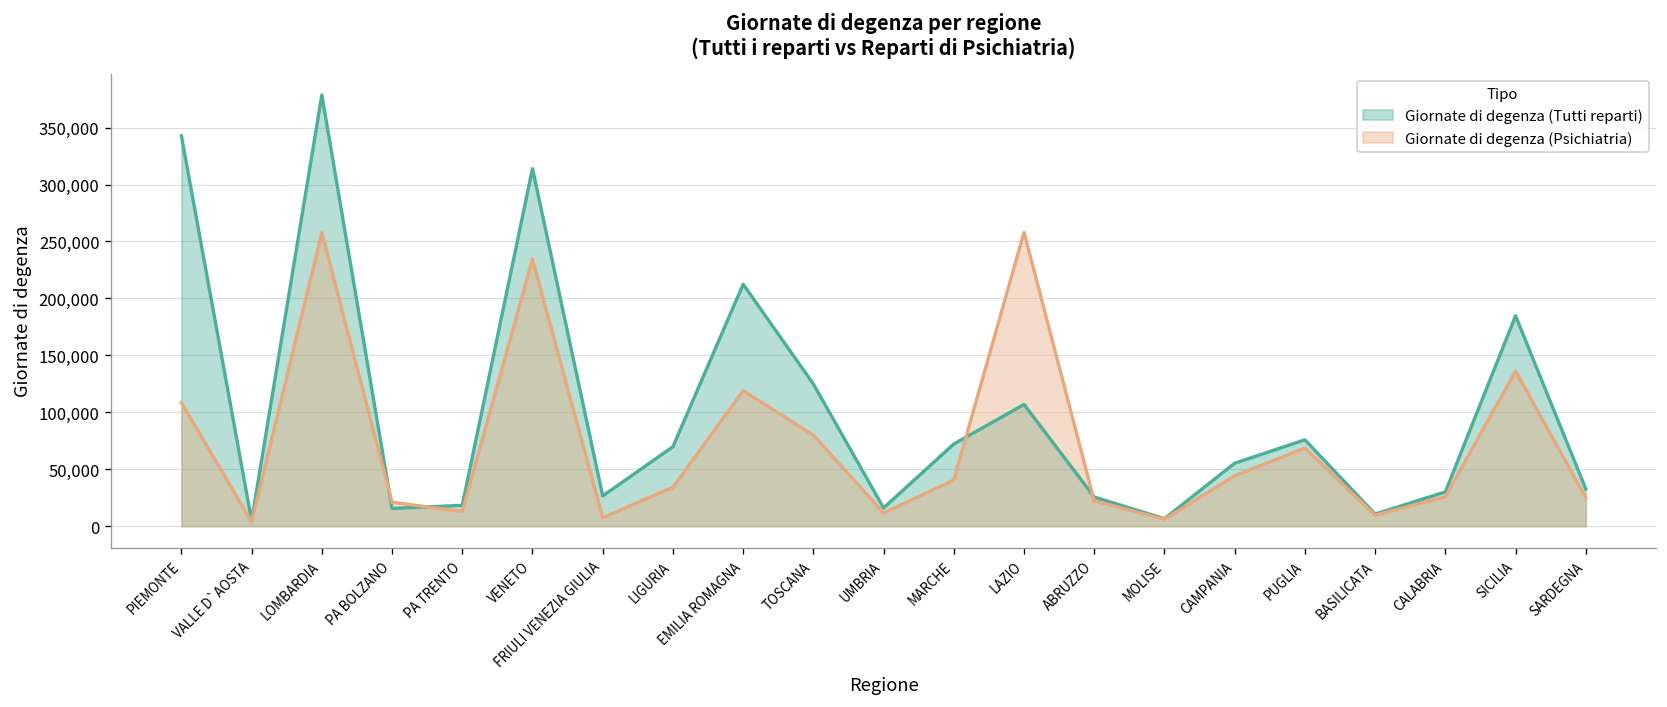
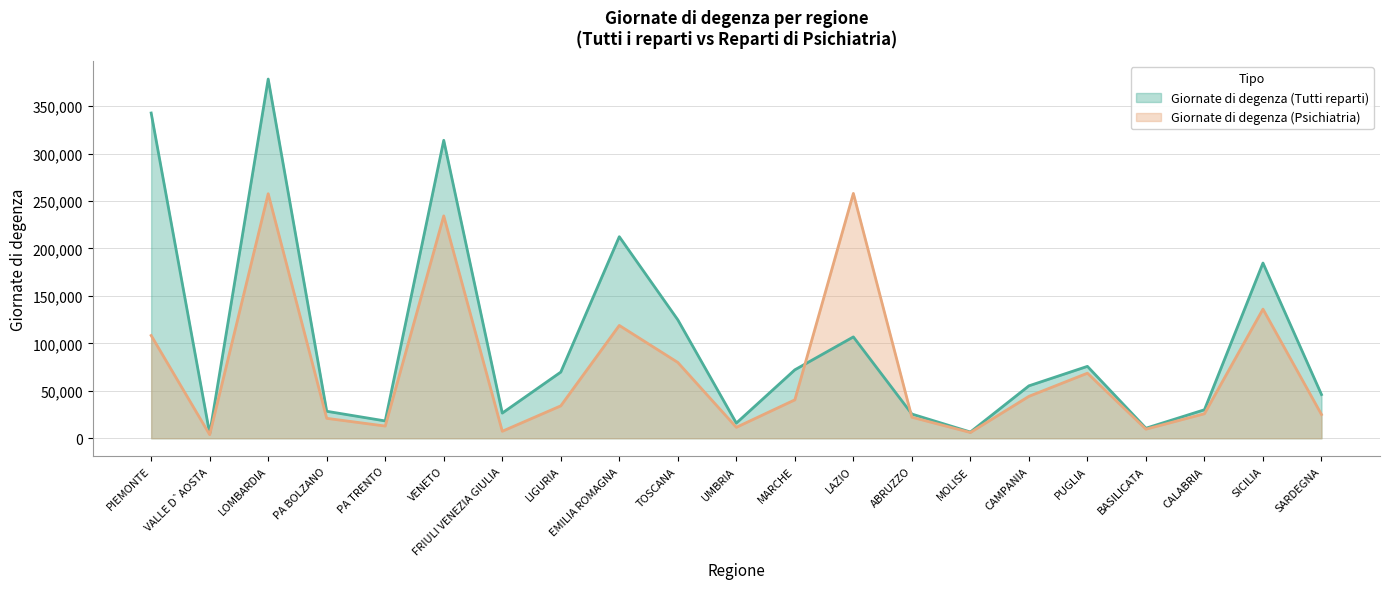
Giornate di degenza (Tutti reparti), PA BOLZANO: 20,000 -> 30,000
Giornate di degenza (Tutti reparti), SARDEGNA: 30,000 -> 50,000
